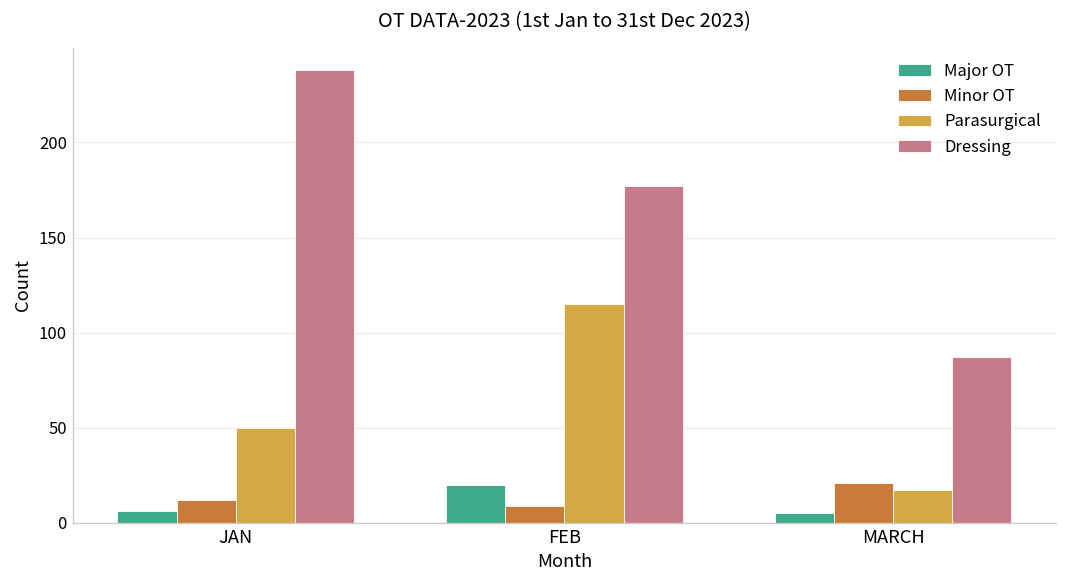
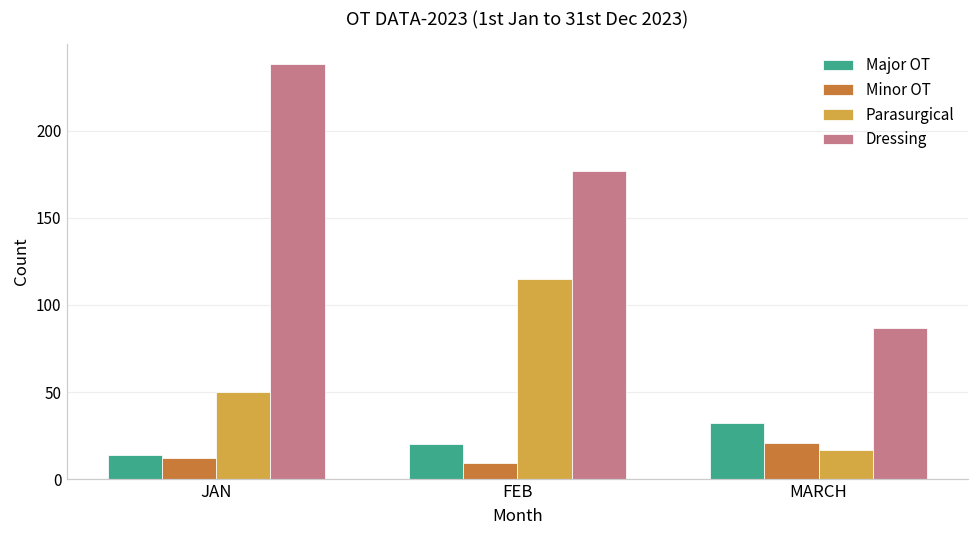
Major OT, JAN: 6 -> 14
Major OT, MARCH: 5 -> 32
